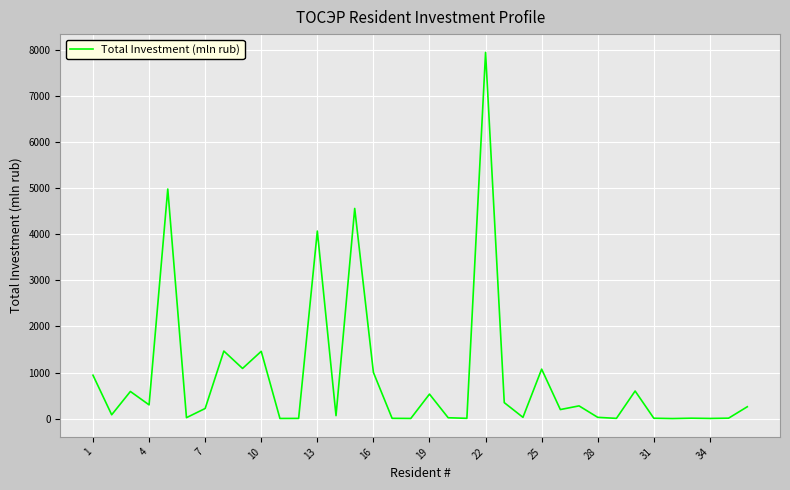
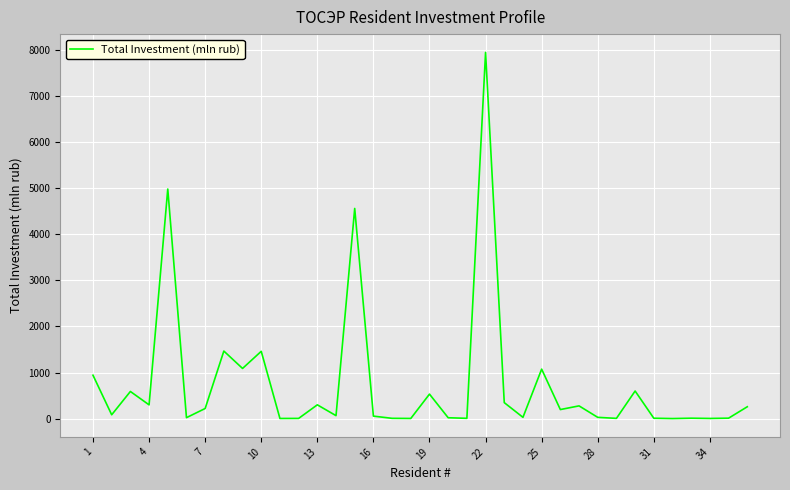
13: 4100 -> 300
16: 1000 -> 100
